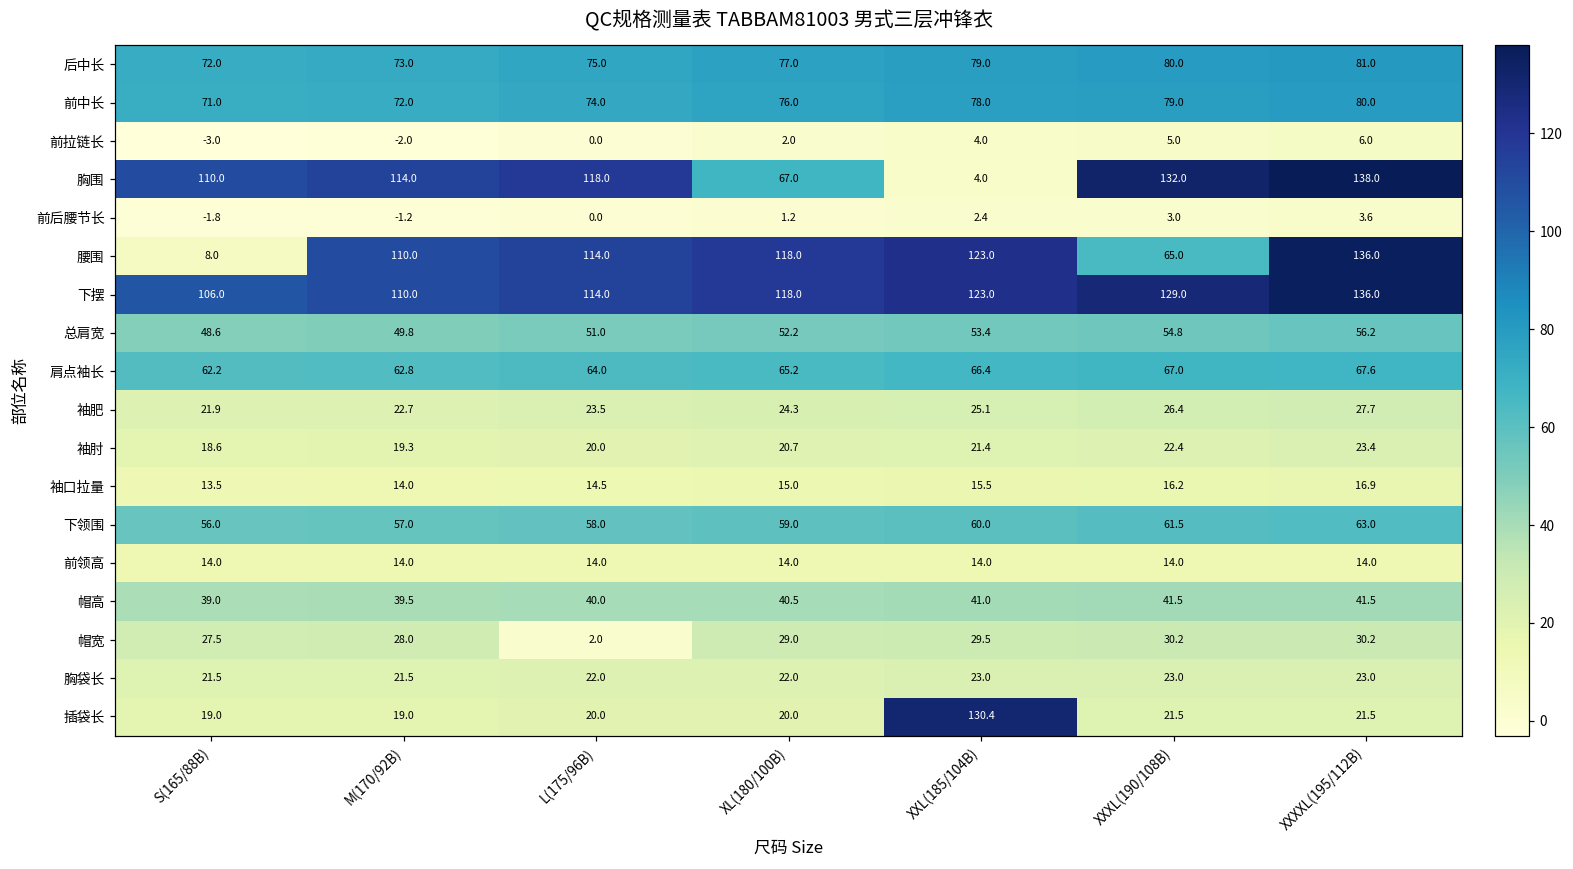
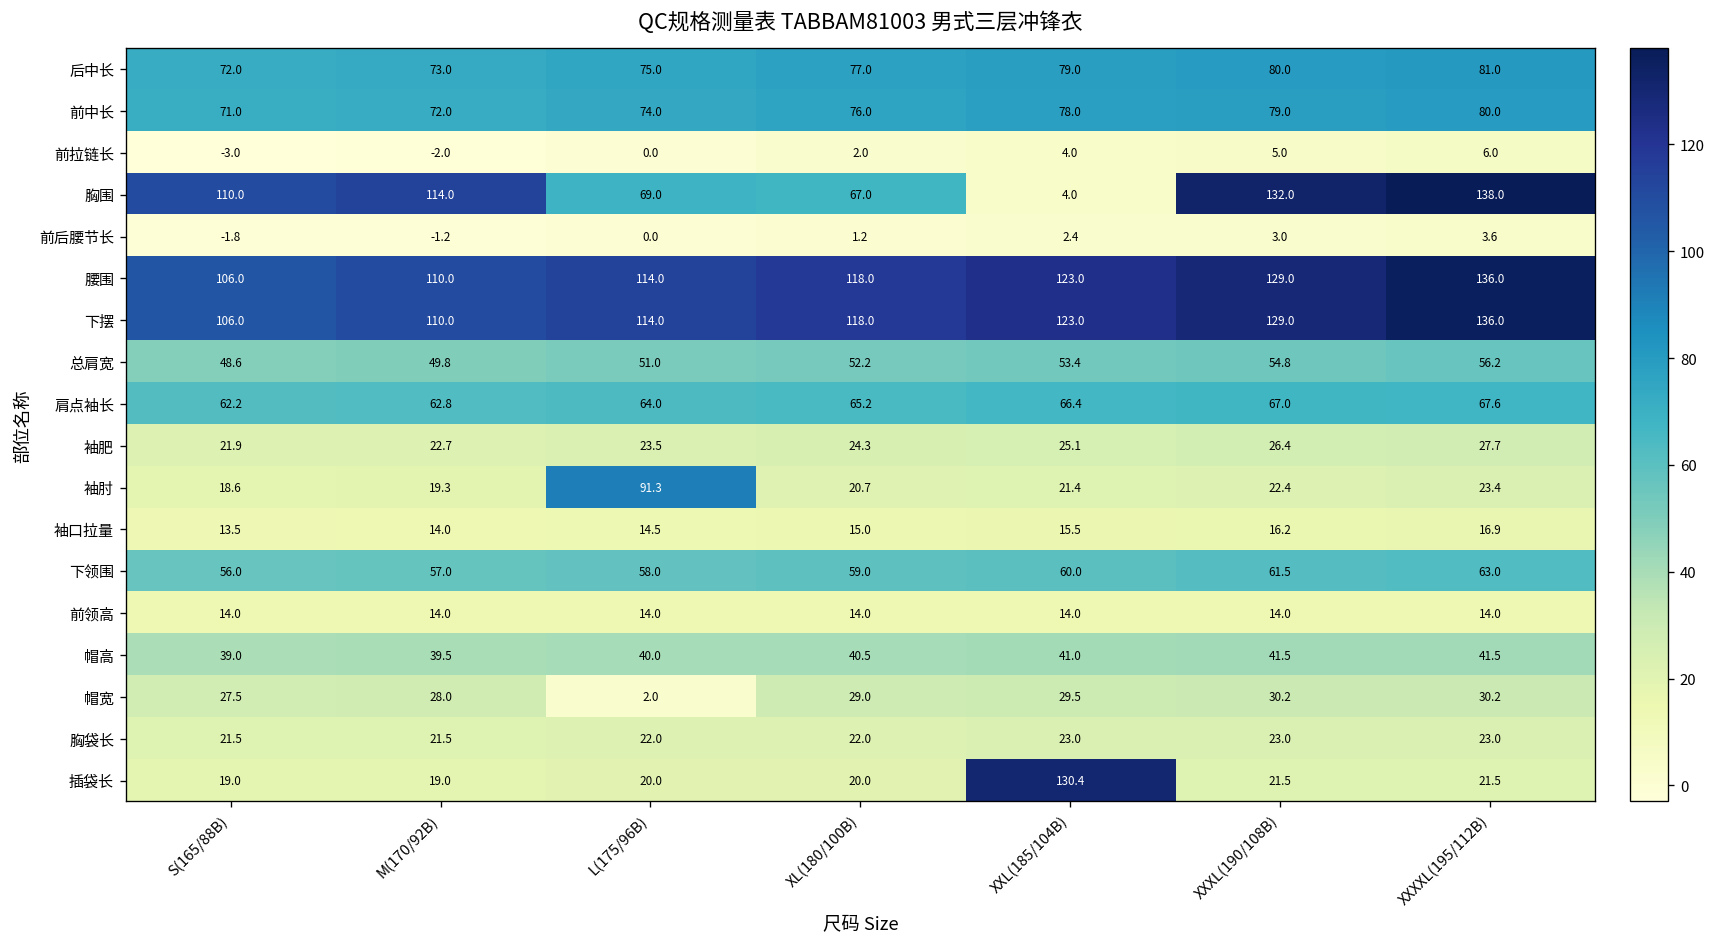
胸围, L(175/96B): 118.0 -> 69.0
腰围, S(165/88B): 8.0 -> 106.0
腰围, XXXL(190/108B): 65.0 -> 129.0
袖肘, L(175/96B): 20.0 -> 91.3
